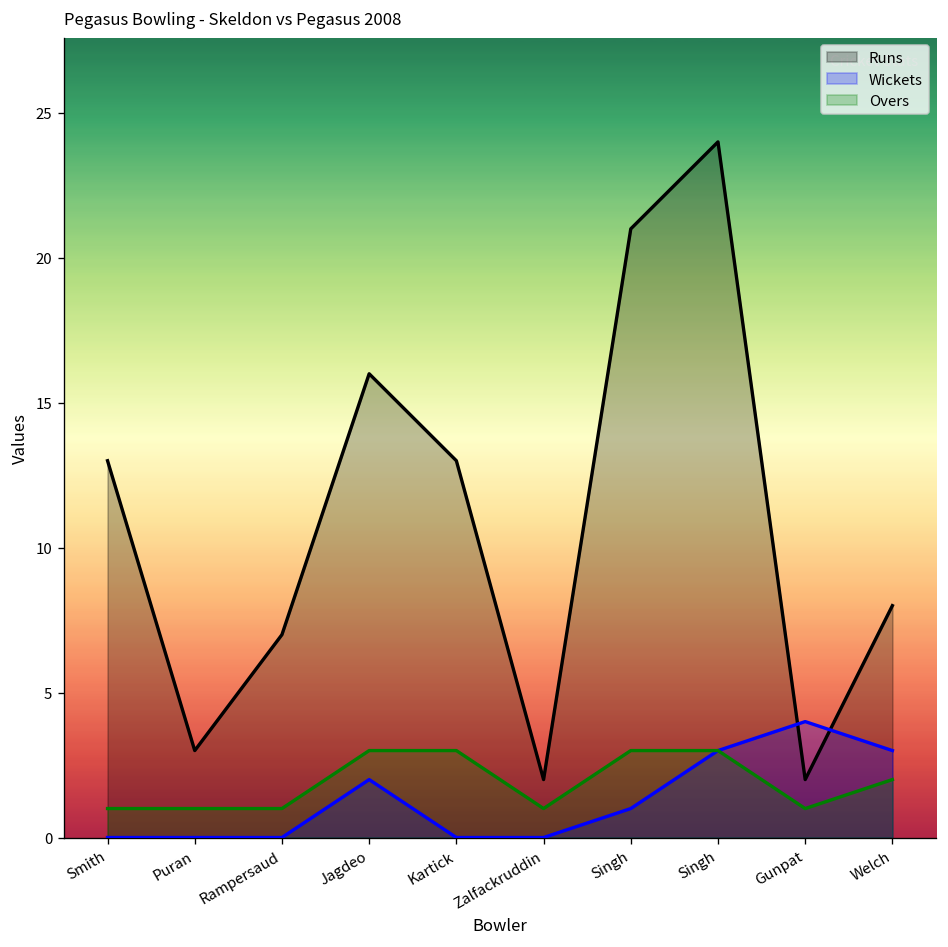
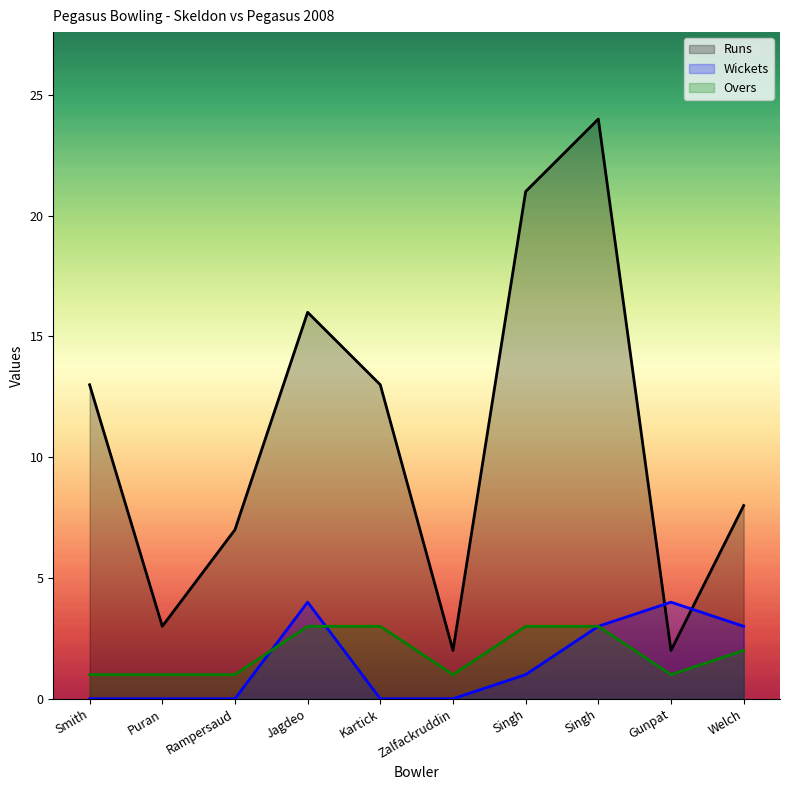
Wickets, Jagdeo: 2 -> 4
